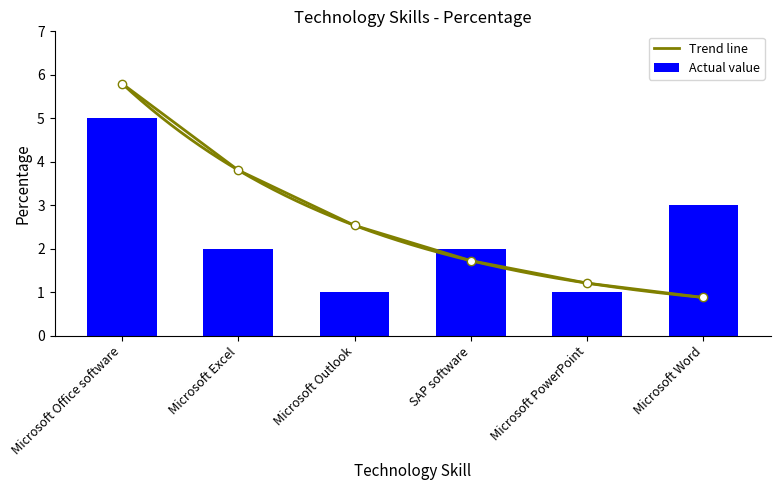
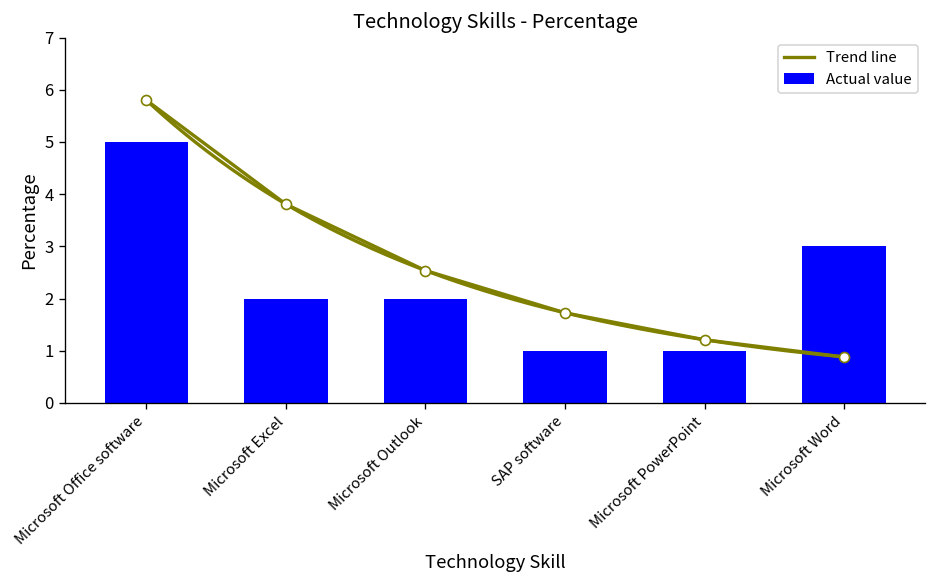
Actual value, Microsoft Outlook: 1 -> 2
Actual value, SAP software: 2 -> 1
